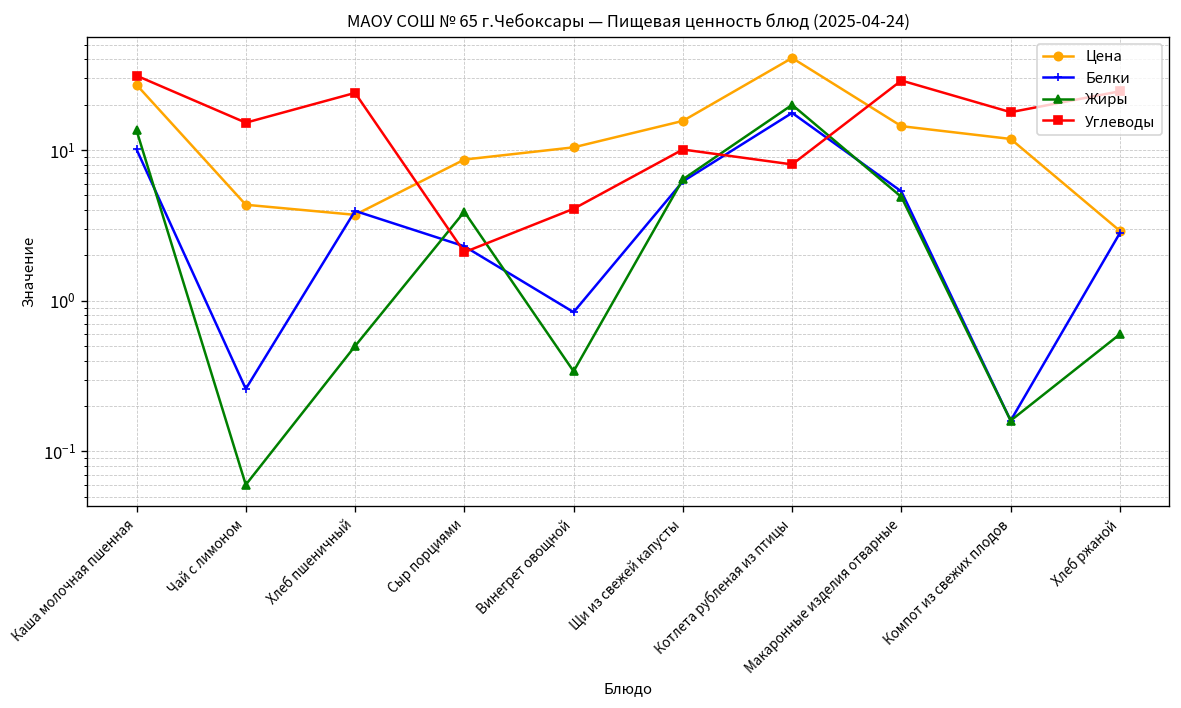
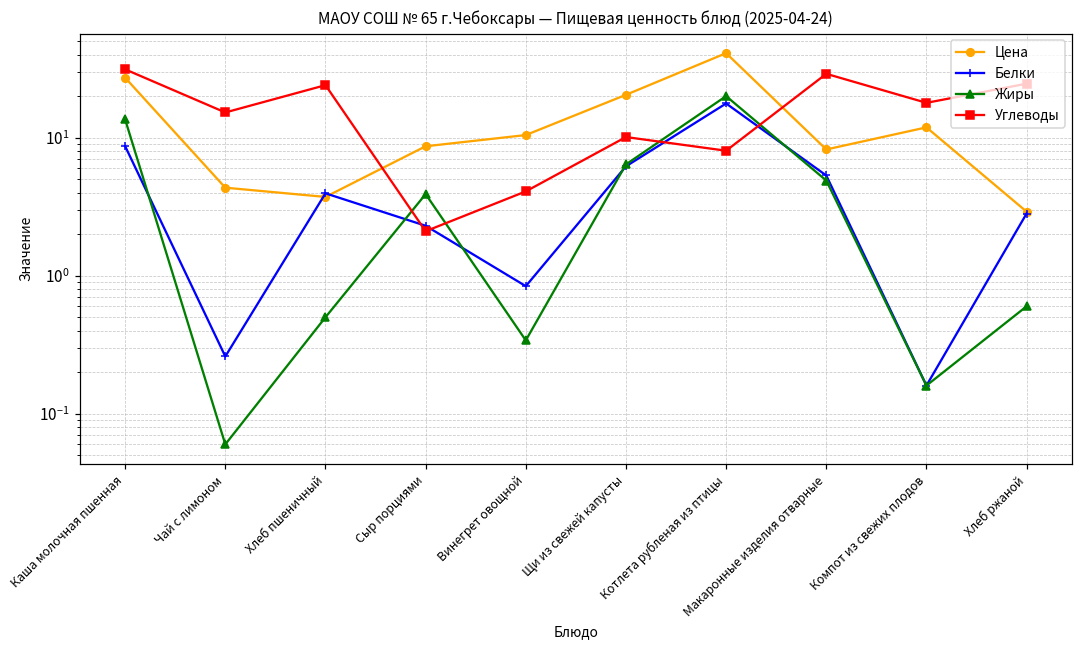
Белки, Каша молочная пшенная: 10 -> 9
Цена, Щи из свежей капусты: 16 -> 20
Цена, Макаронные изделия отварные: 14 -> 8
